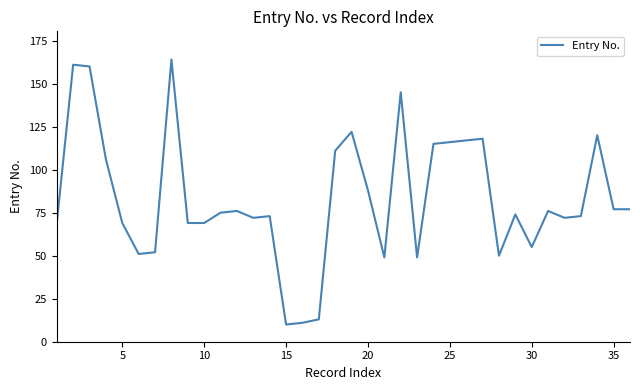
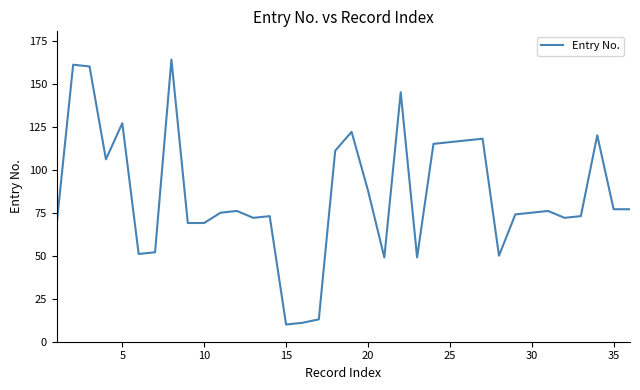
5: 69 -> 127
30: 55 -> 75
